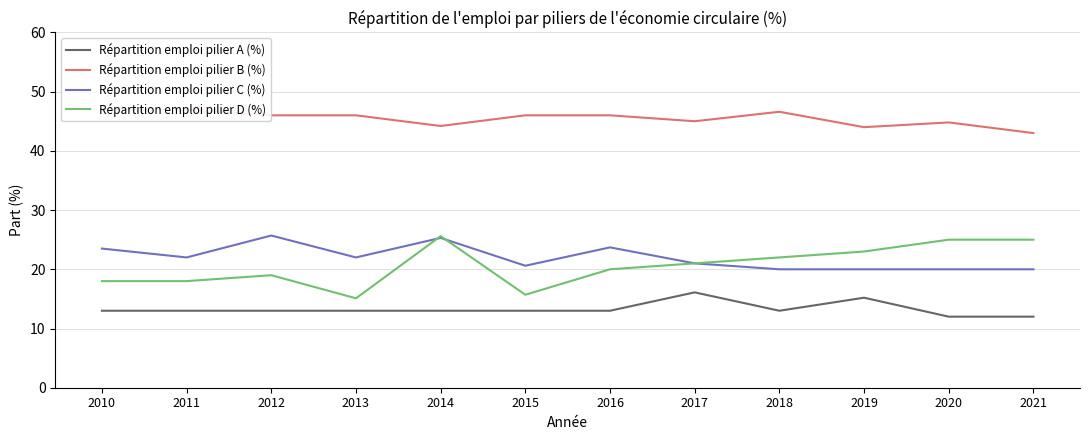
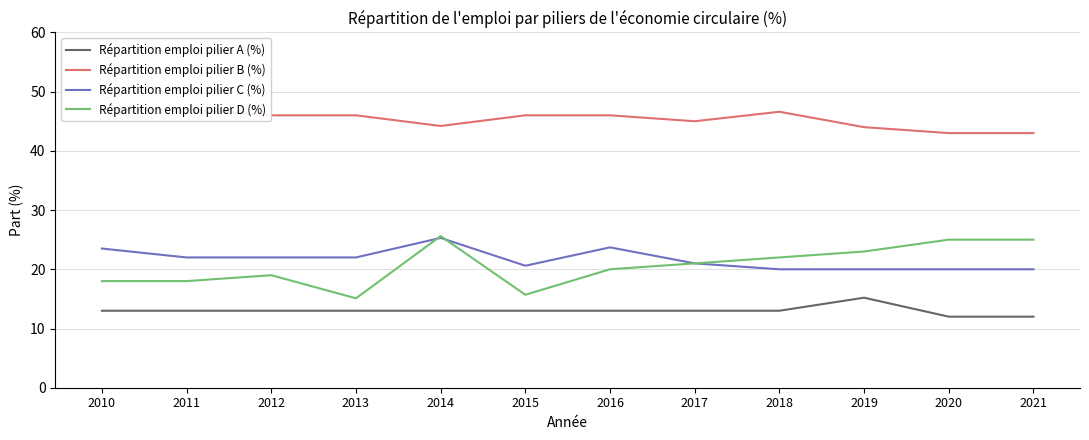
Répartition emploi pilier C (%), 2012: 26 -> 22
Répartition emploi pilier A (%), 2017: 16 -> 13
Répartition emploi pilier B (%), 2020: 45 -> 43
